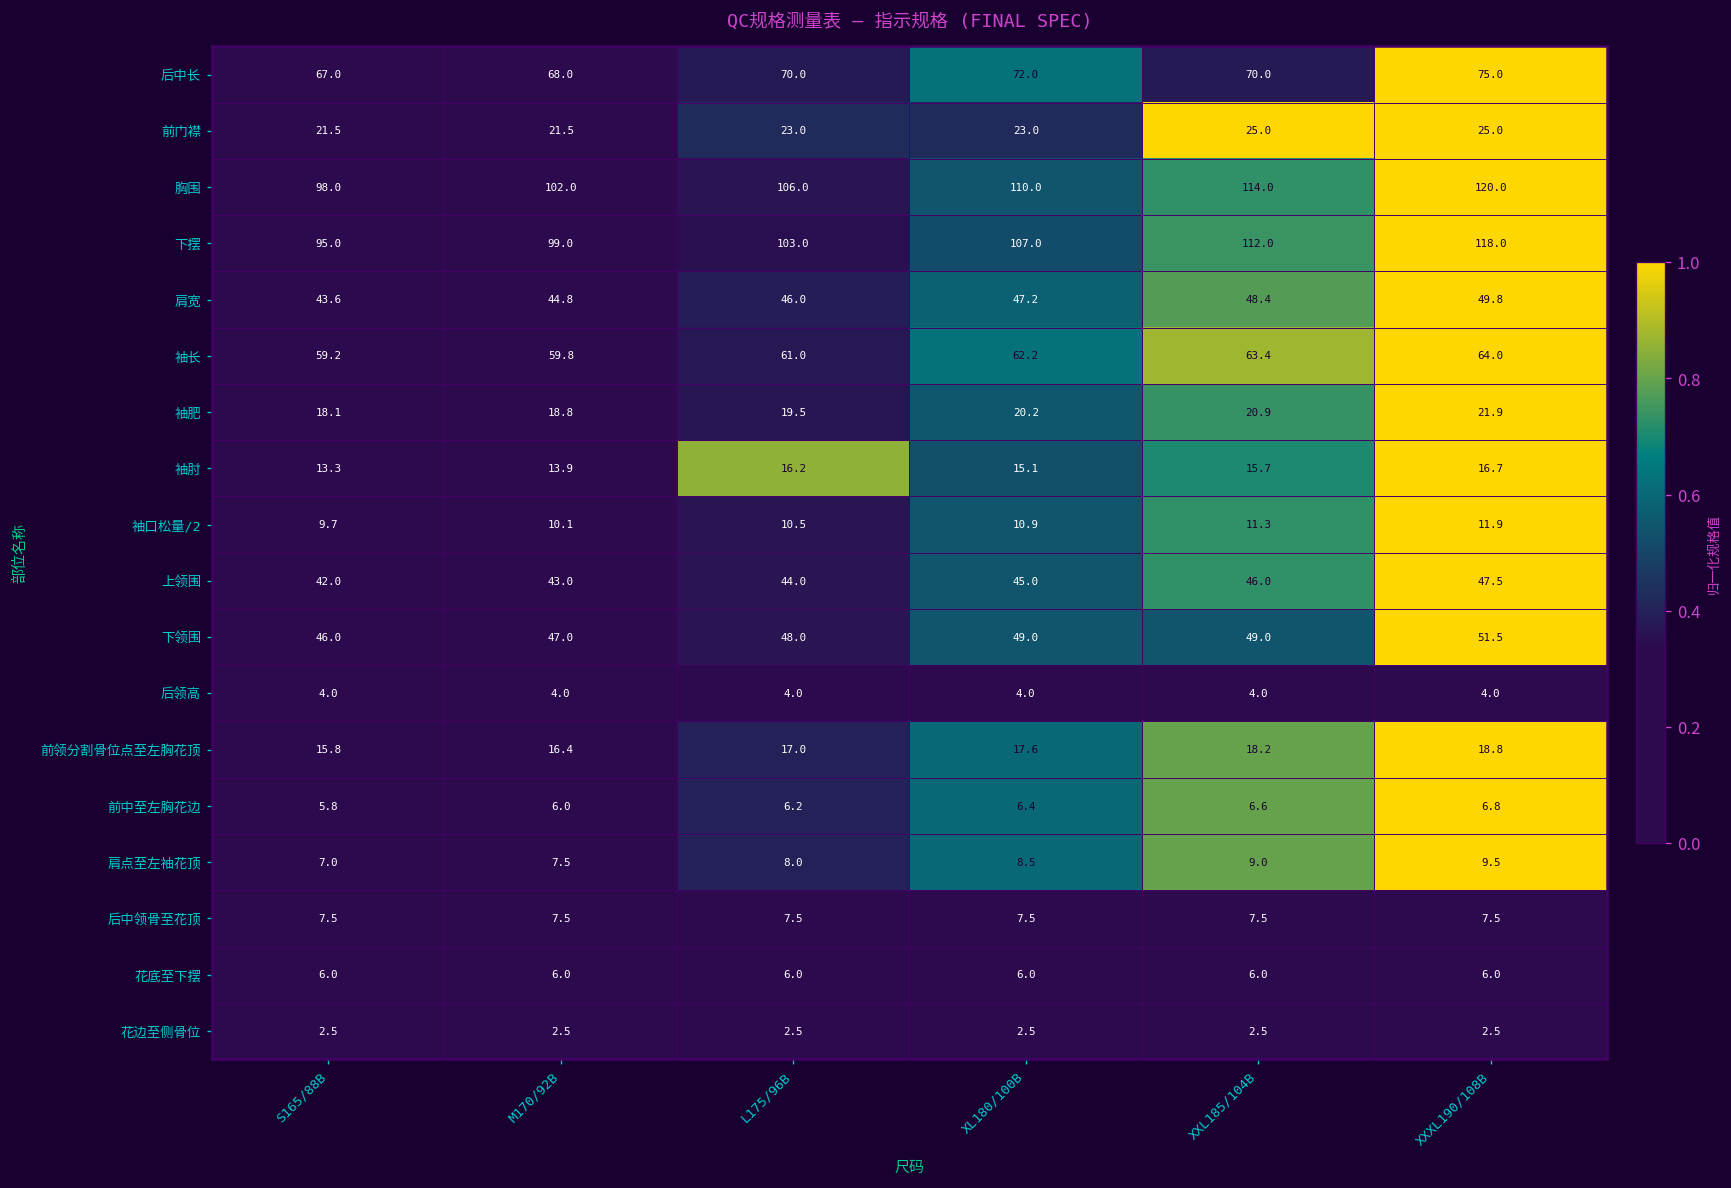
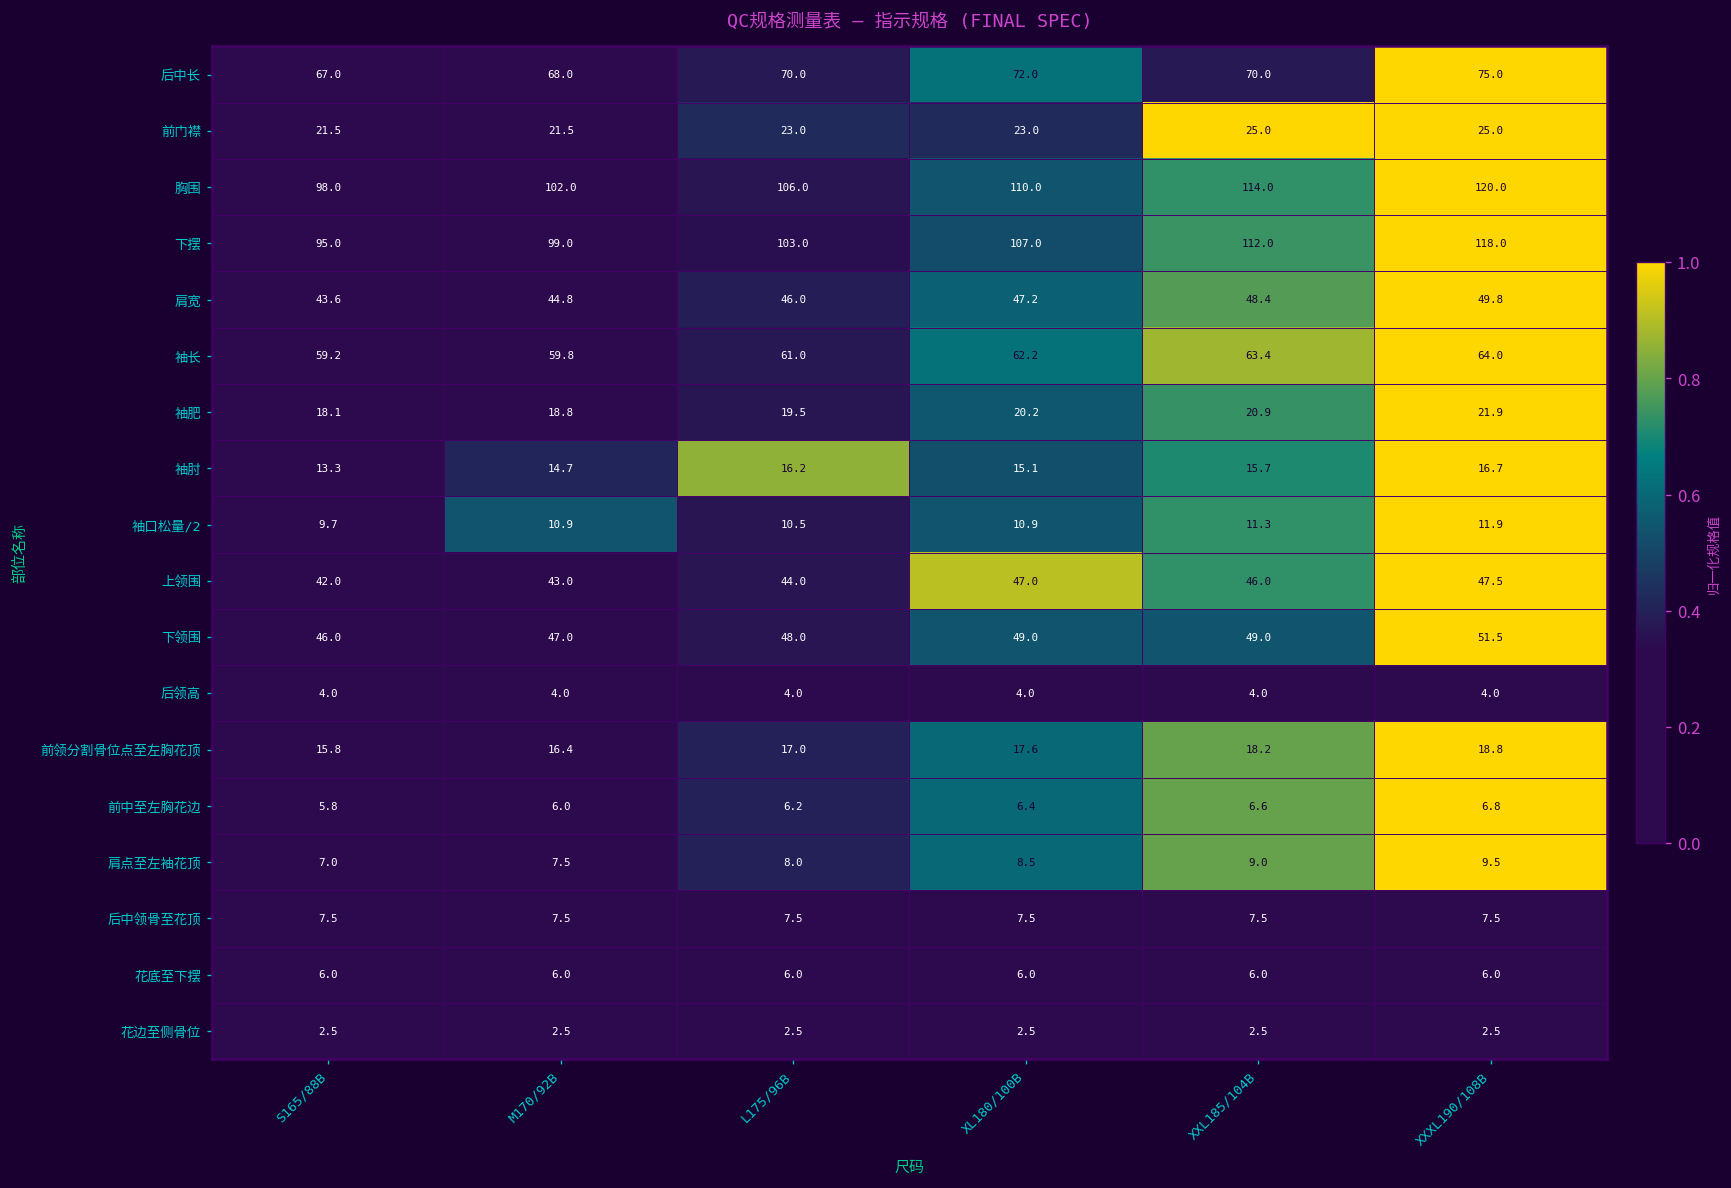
袖肘, M170/92B: 13.9 -> 14.7
袖口松量/2, M170/92B: 10.1 -> 10.9
上领围, XL180/100B: 45.0 -> 47.0
